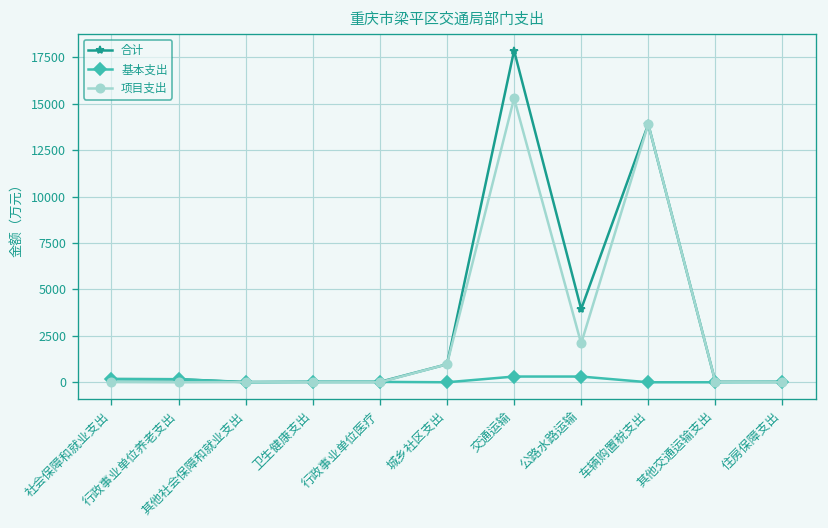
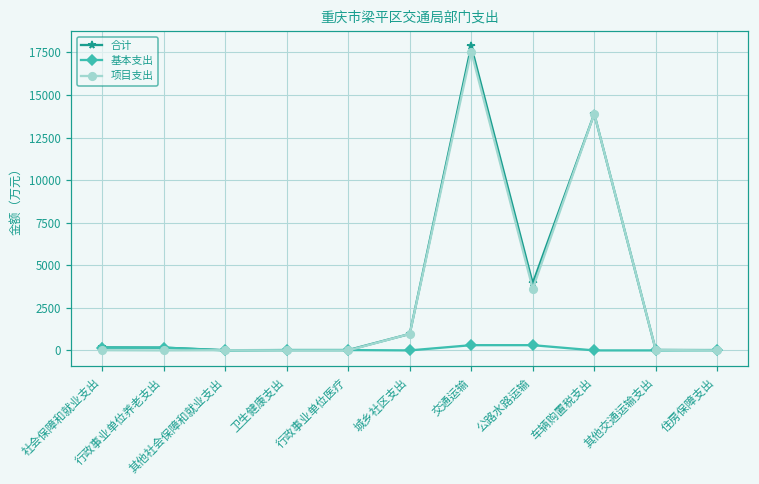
项目支出, 交通运输: 15300 -> 17500
项目支出, 公路水路运输: 2100 -> 3600
